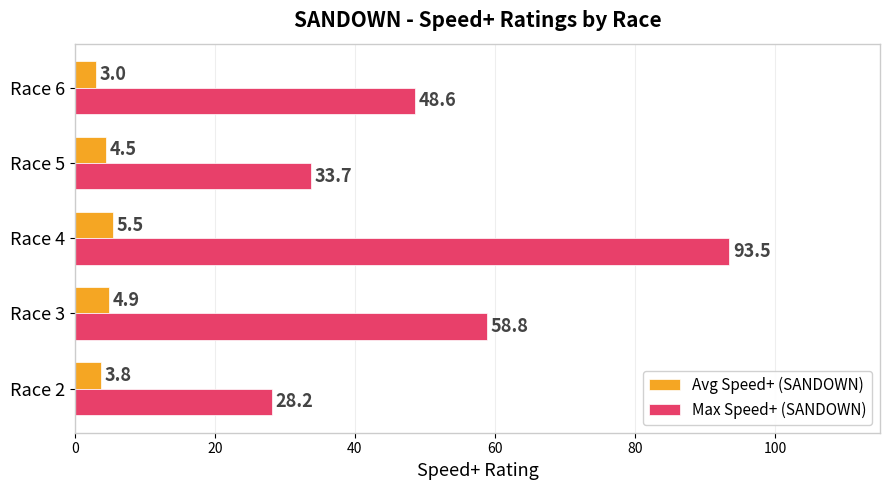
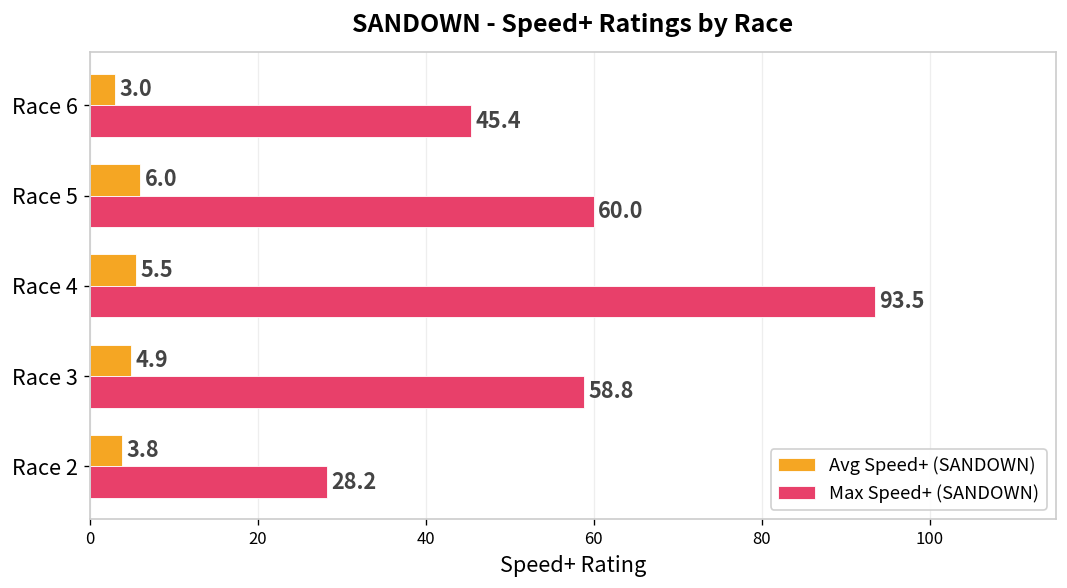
Max Speed+ (SANDOWN), Race 6: 48.6 -> 45.4
Avg Speed+ (SANDOWN), Race 5: 4.5 -> 6.0
Max Speed+ (SANDOWN), Race 5: 33.7 -> 60.0
